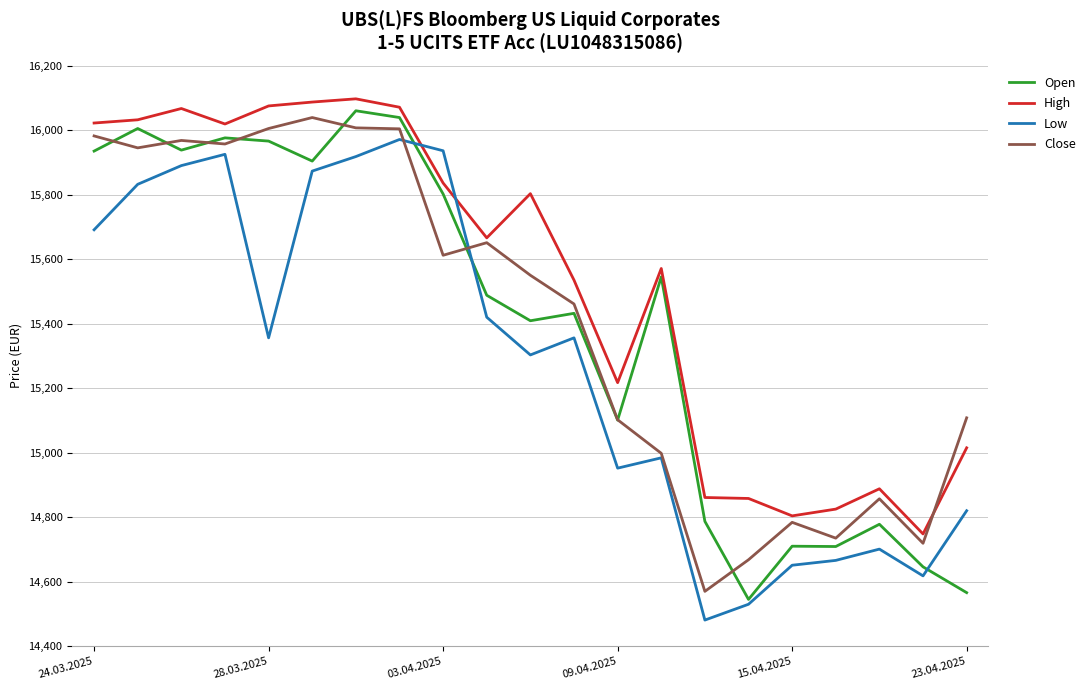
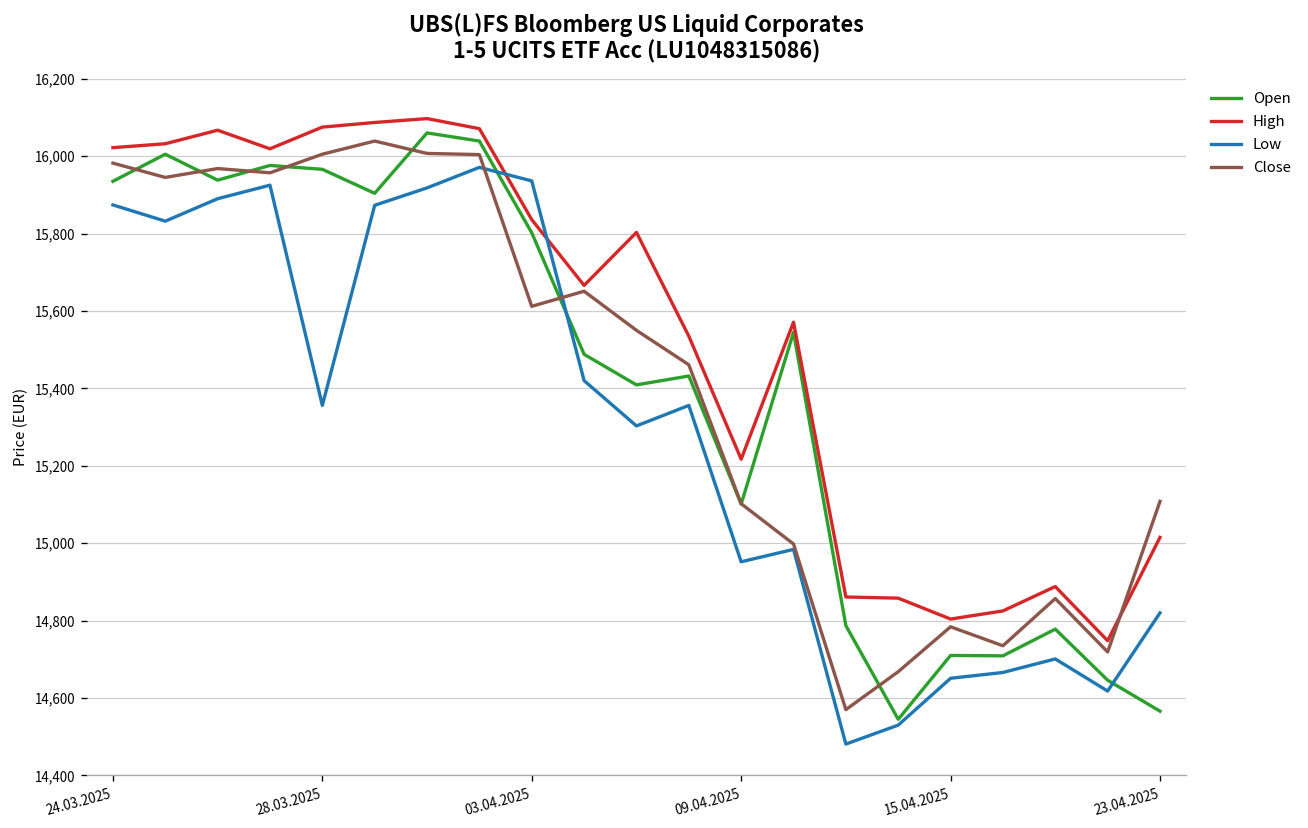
Low, 24.03.2025: 15,690 -> 15,870
